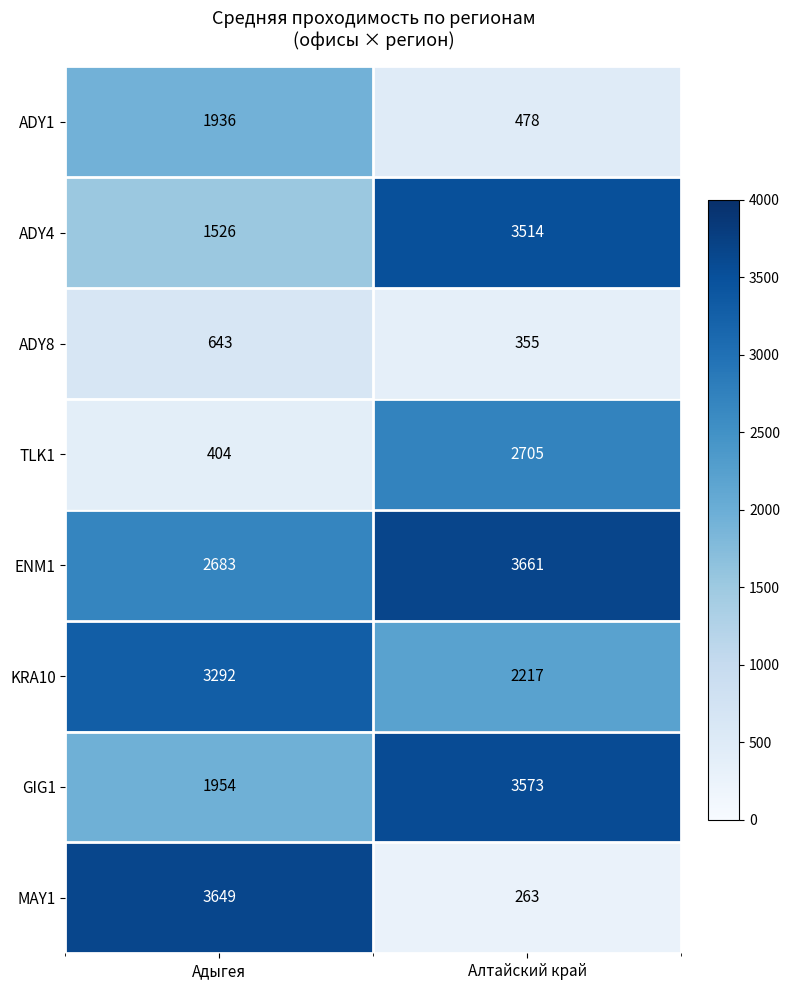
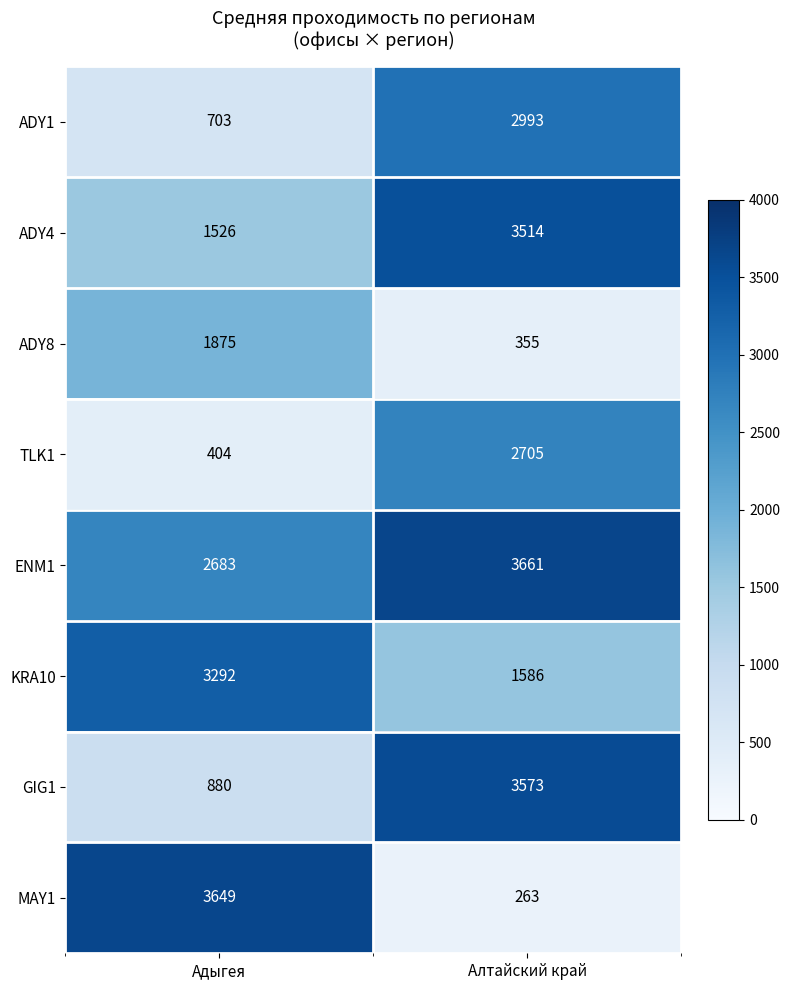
ADY1, Адыгея: 1936 -> 703
ADY1, Алтайский край: 478 -> 2993
ADY8, Адыгея: 643 -> 1875
KRA10, Алтайский край: 2217 -> 1586
GIG1, Адыгея: 1954 -> 880
